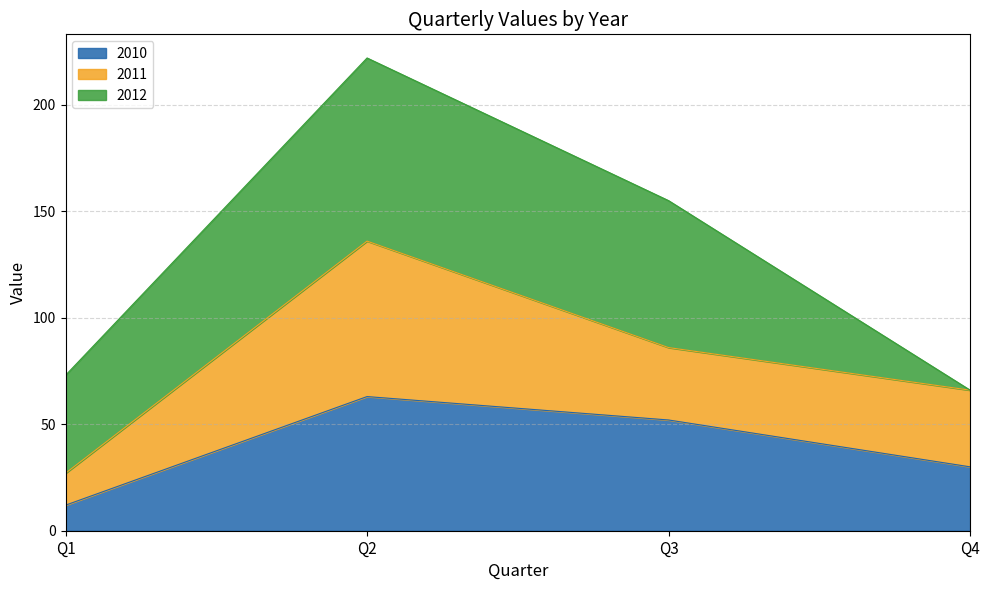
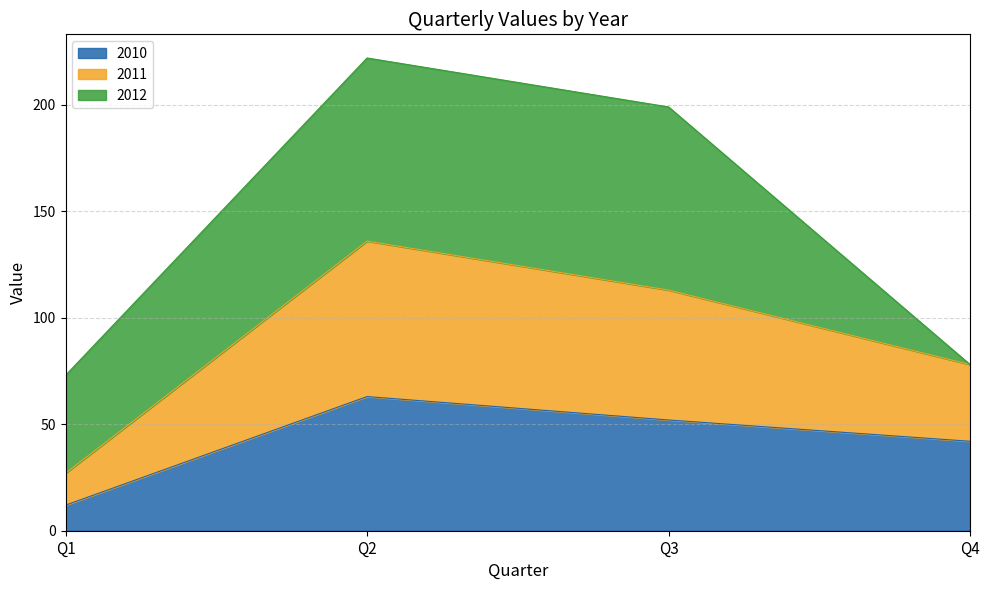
2011, Q3: 34 -> 61
2012, Q3: 69 -> 86
2010, Q4: 30 -> 42
